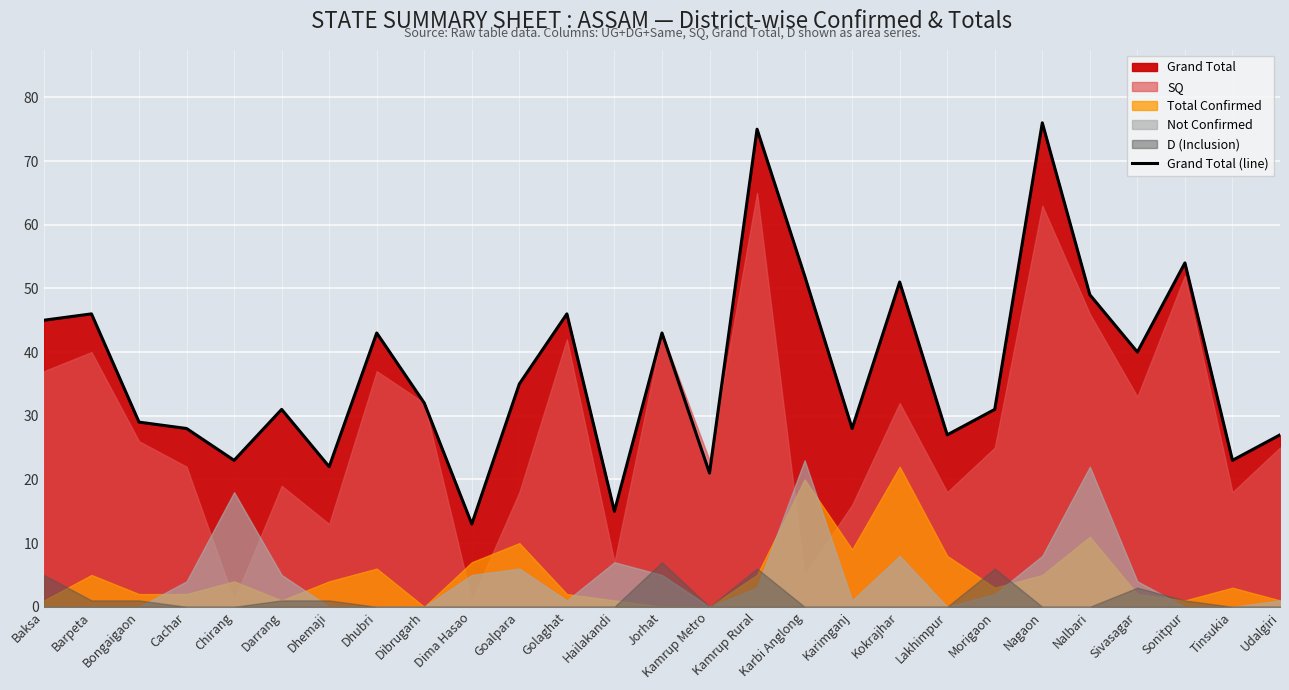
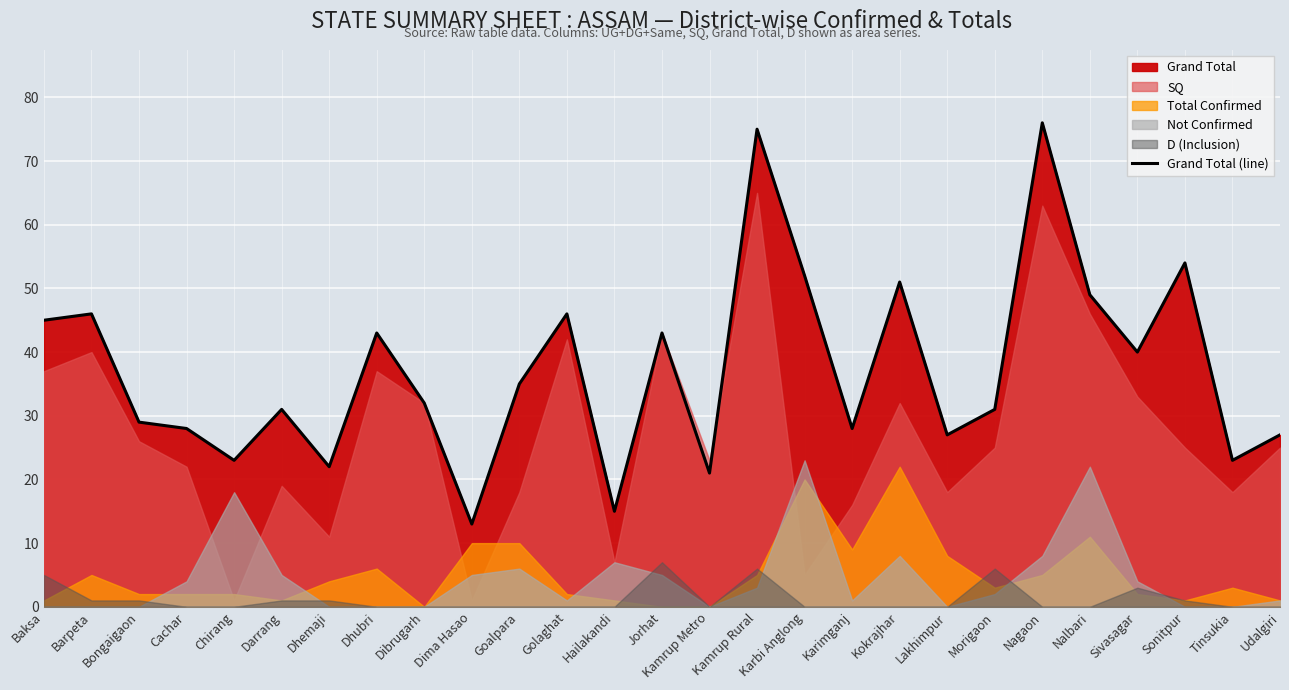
Total Confirmed, Chirang: 4 -> 2
SQ, Dhemaji: 13 -> 11
Total Confirmed, Dima Hasao: 7 -> 10
SQ, Sonitpur: 52 -> 25
